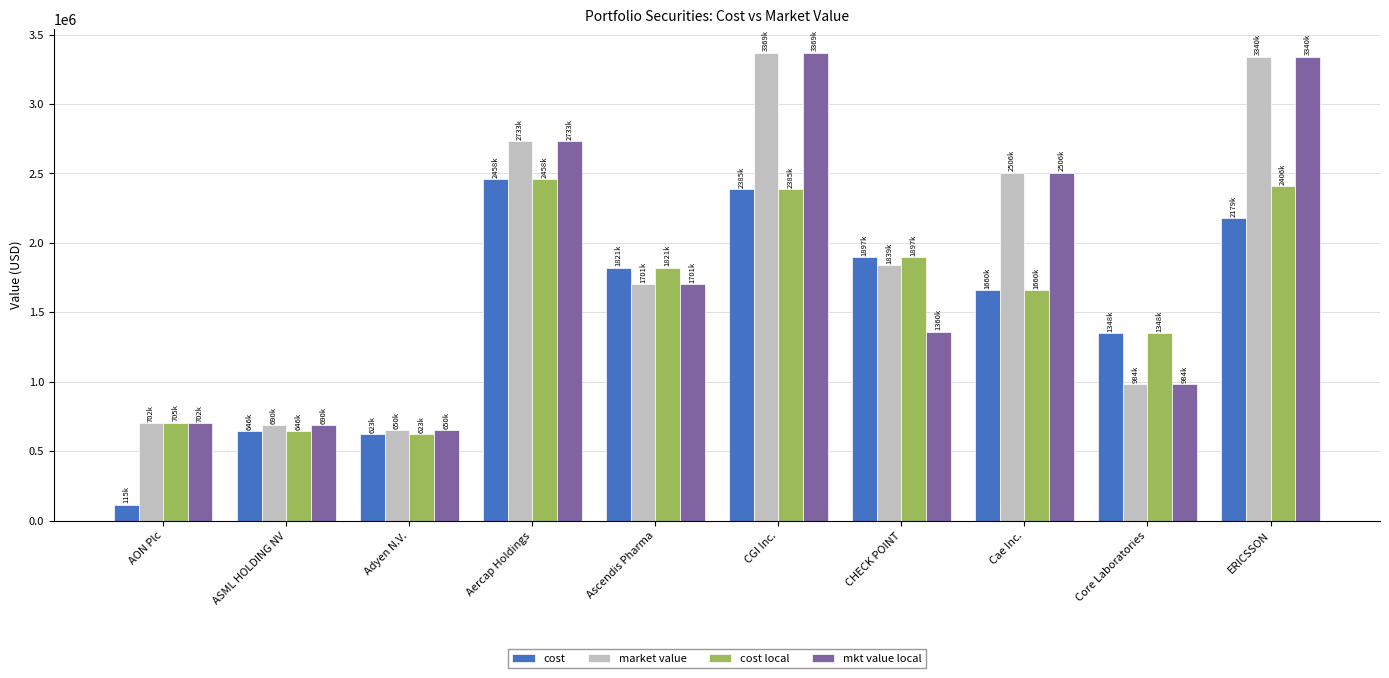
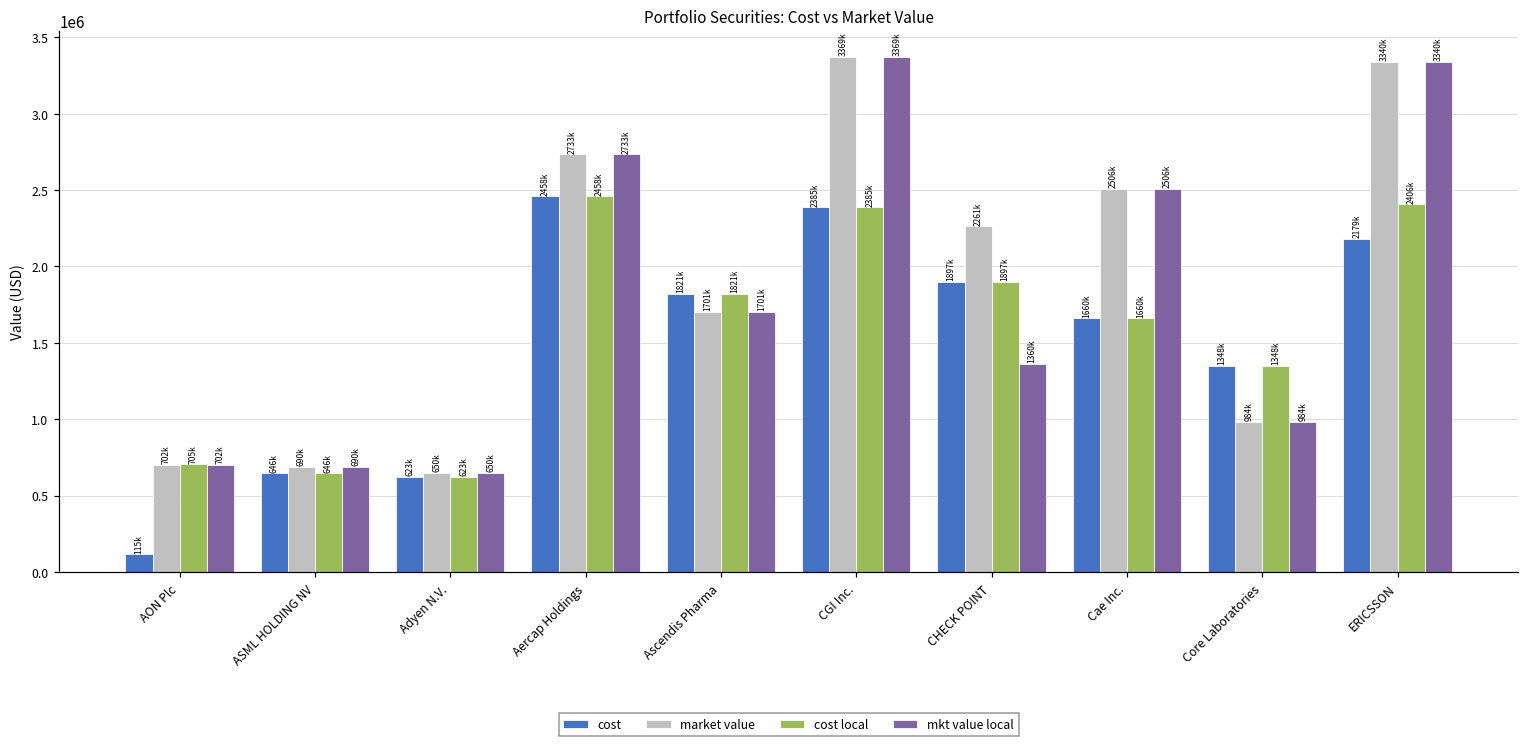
market value, CHECK POINT: 1839k -> 2261k
